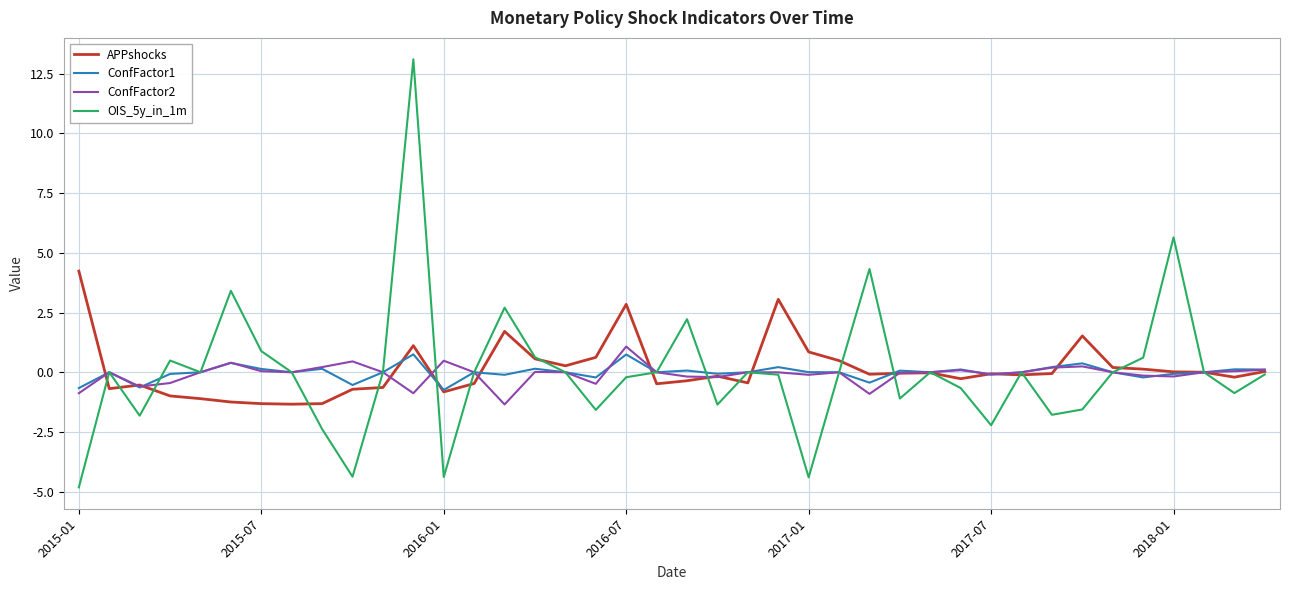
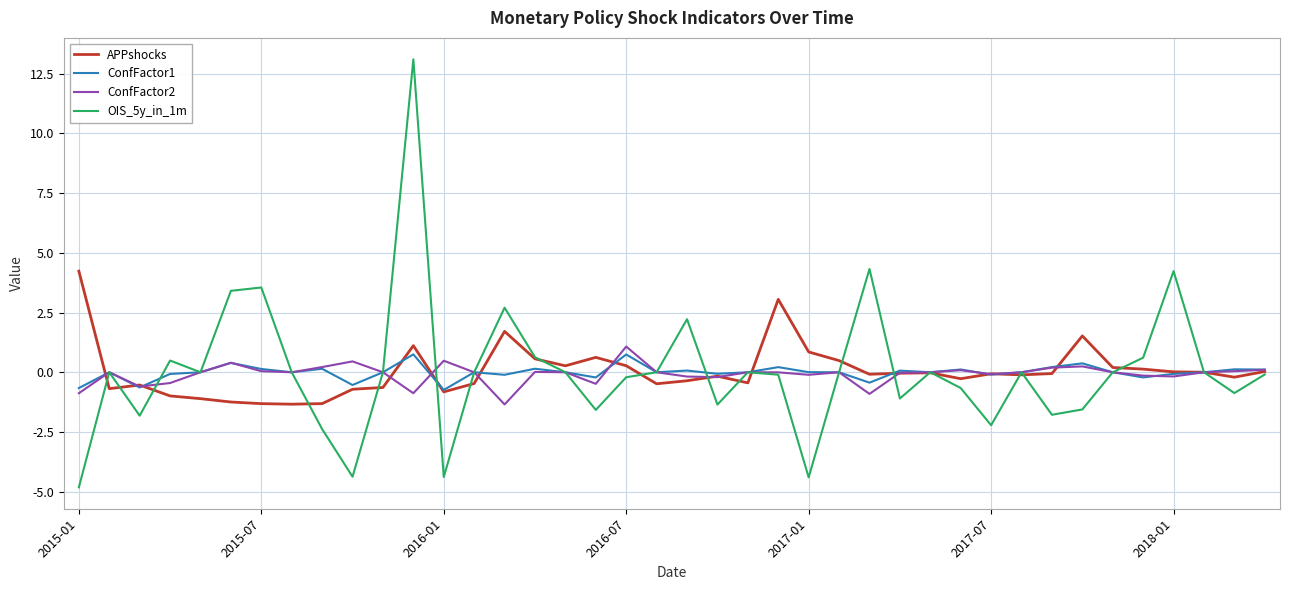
OIS_5y_in_1m, 2015-07: 0.9 -> 3.5
APPshocks, 2016-07: 2.8 -> 0.3
OIS_5y_in_1m, 2018-01: 5.6 -> 4.2
